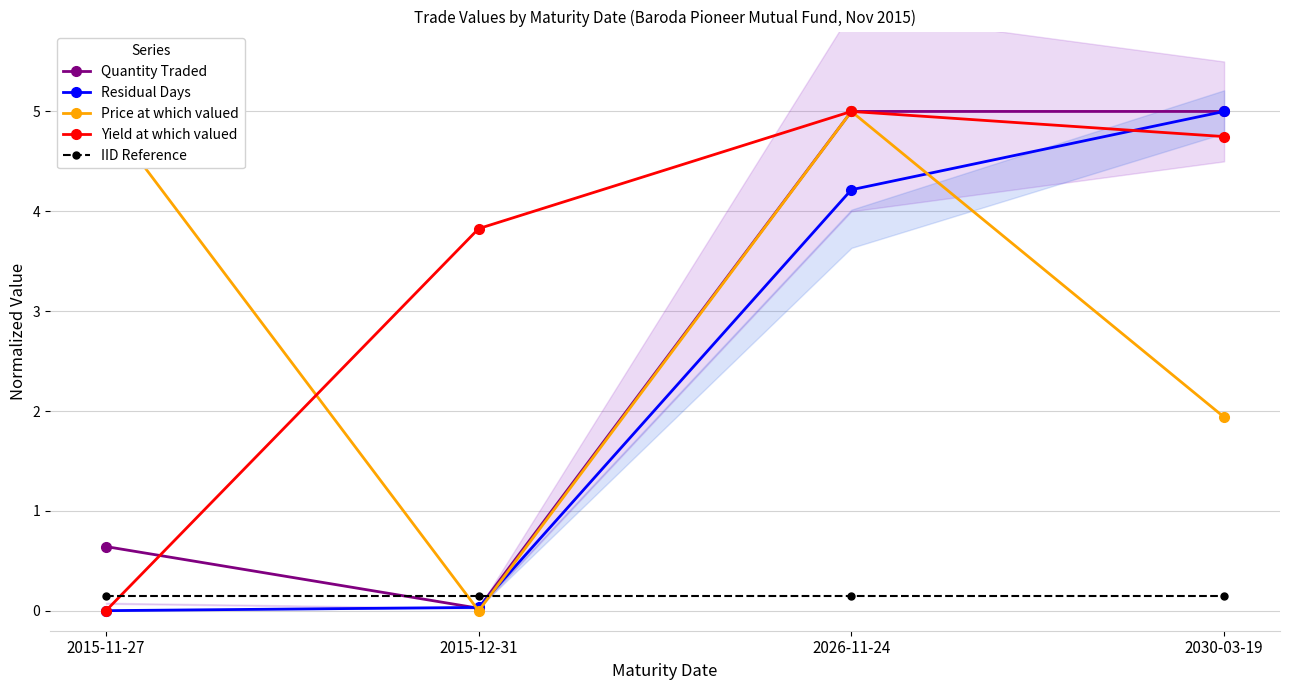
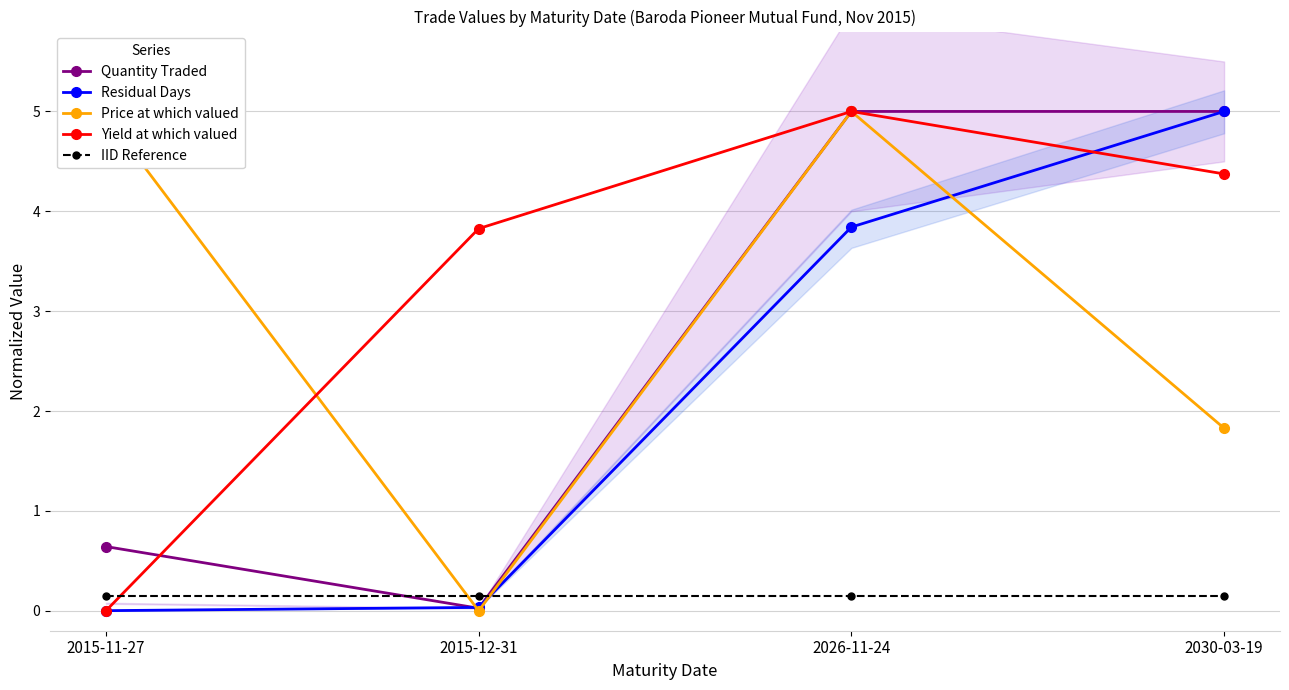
Residual Days, 2026-11-24: 4.2 -> 3.8
Price at which valued, 2030-03-19: 1.9 -> 1.8
Yield at which valued, 2030-03-19: 4.7 -> 4.4
